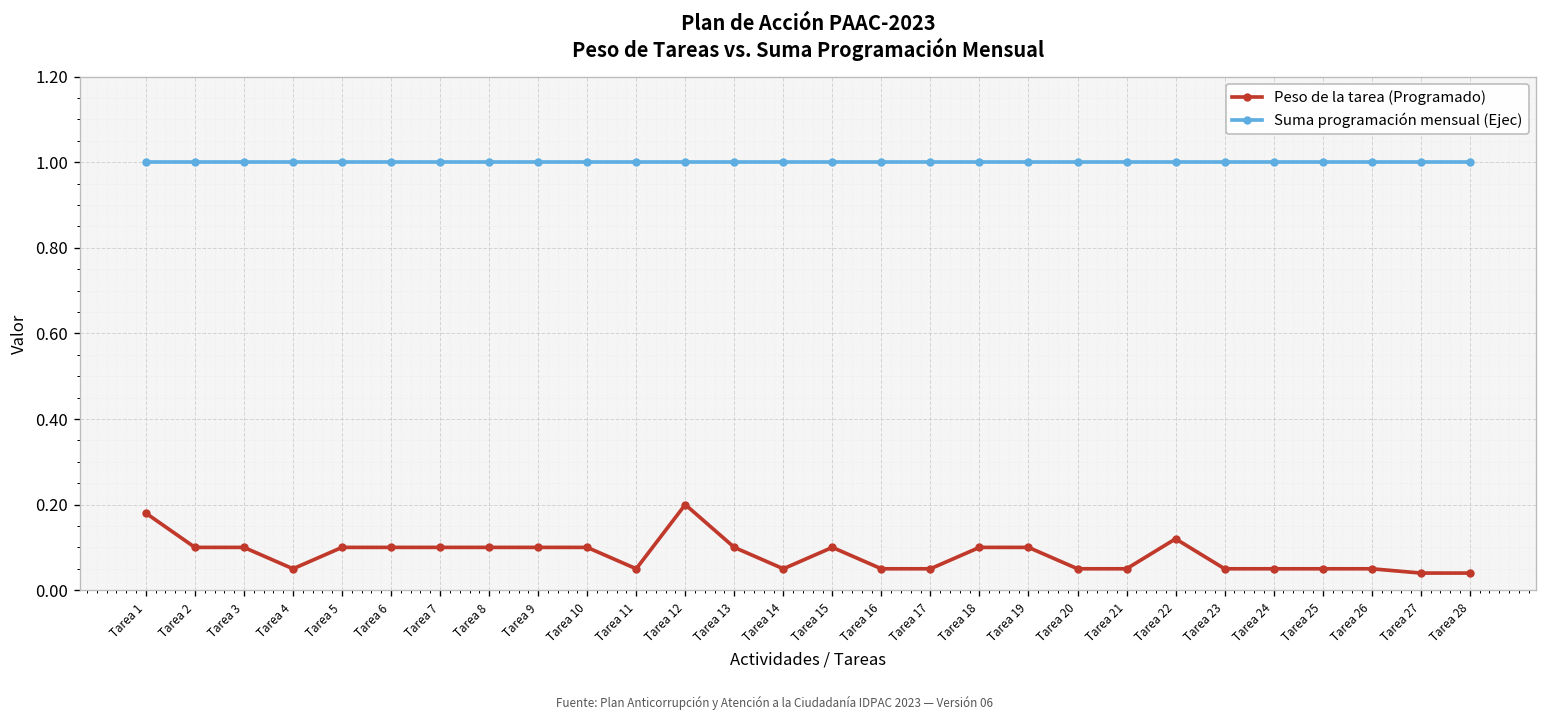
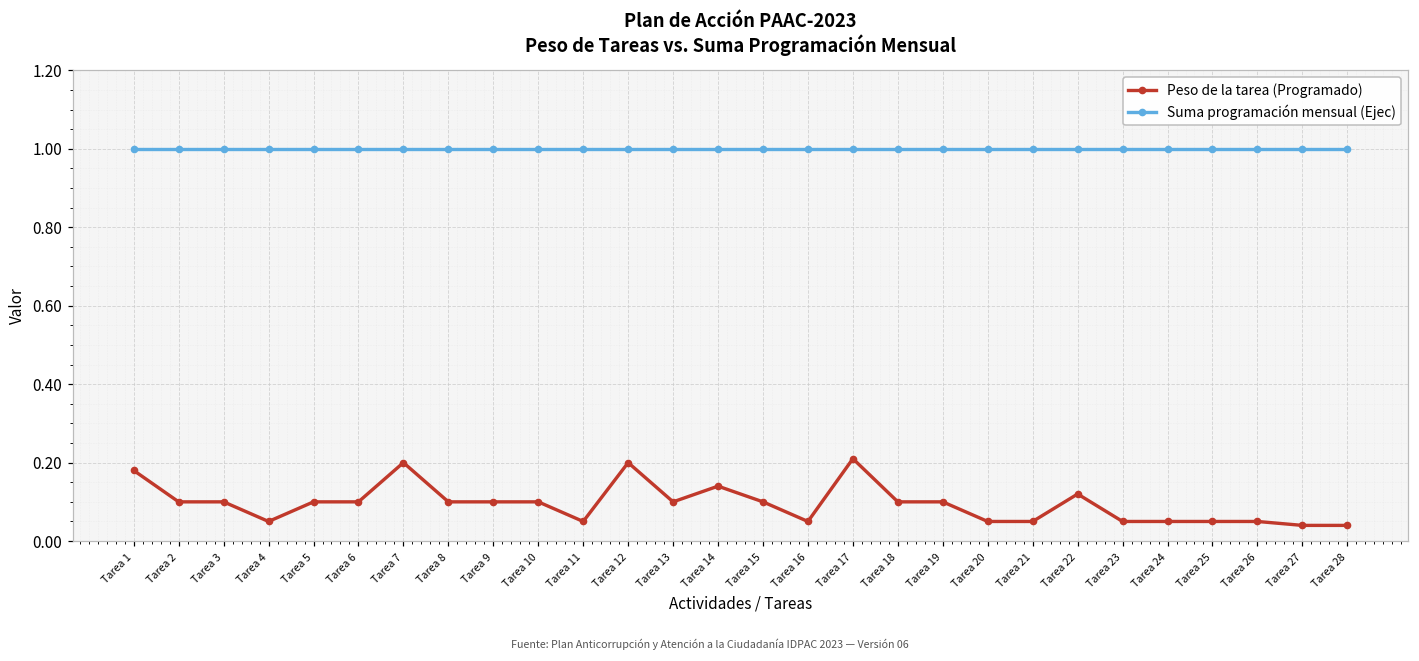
Peso de la tarea (Programado), Tarea 7: 0.1 -> 0.2
Peso de la tarea (Programado), Tarea 14: 0.05 -> 0.14
Peso de la tarea (Programado), Tarea 17: 0.05 -> 0.21
